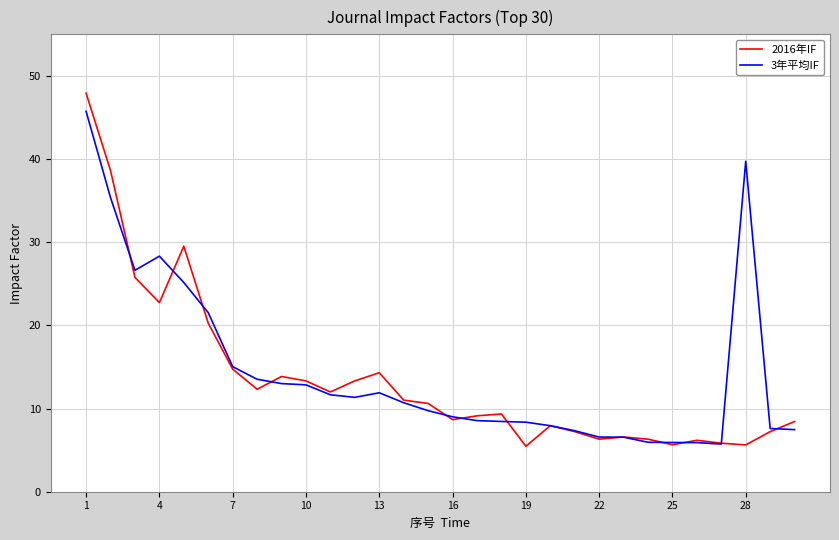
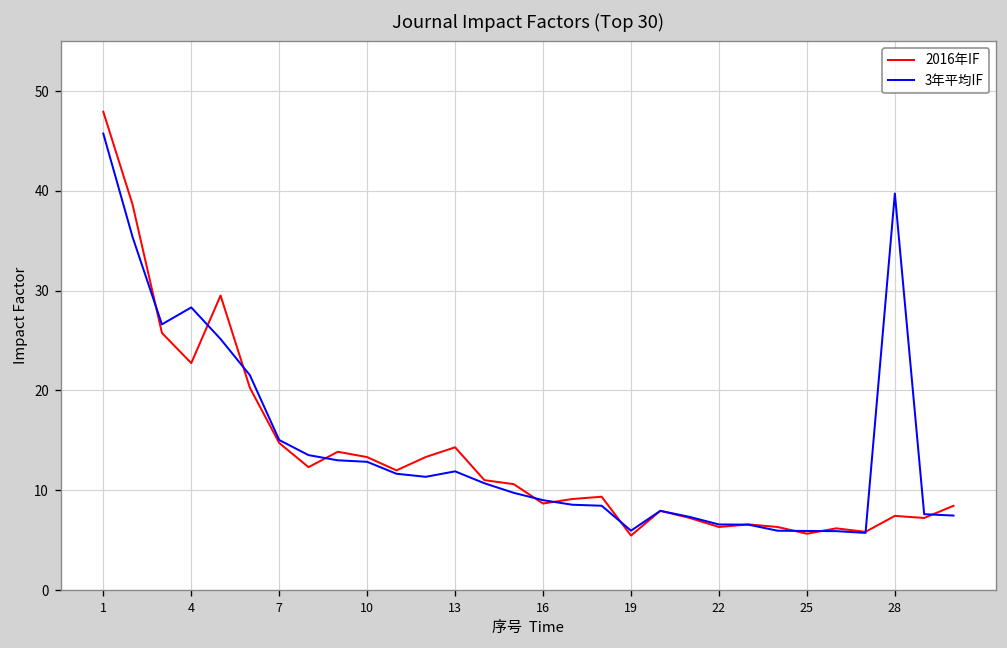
3年平均IF, 19: 8 -> 6
2016年IF, 28: 6 -> 7
